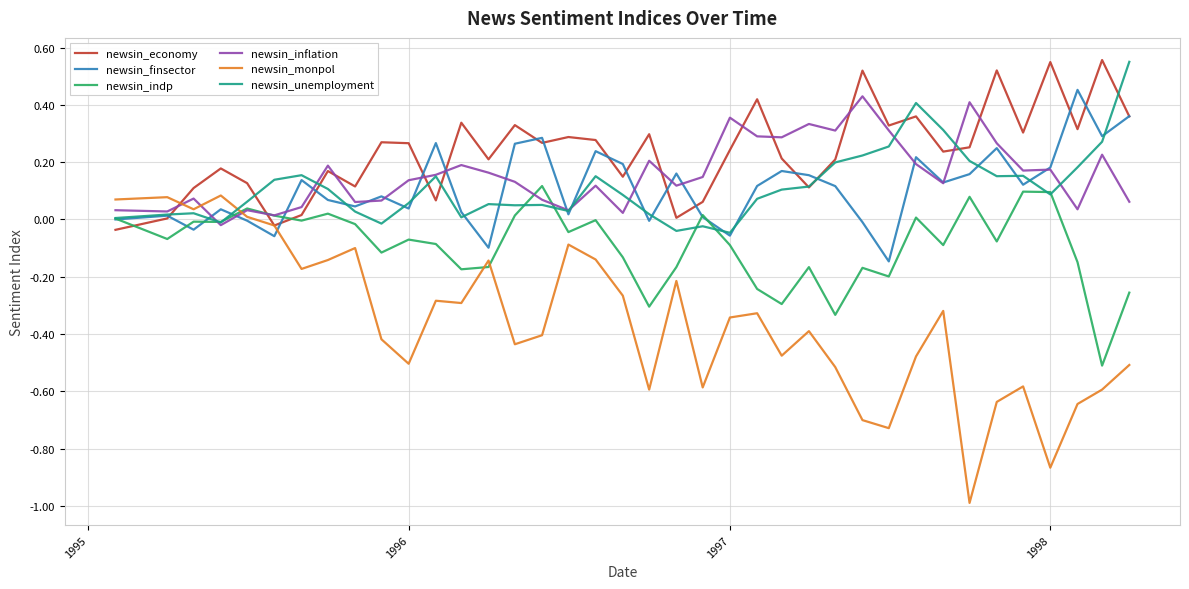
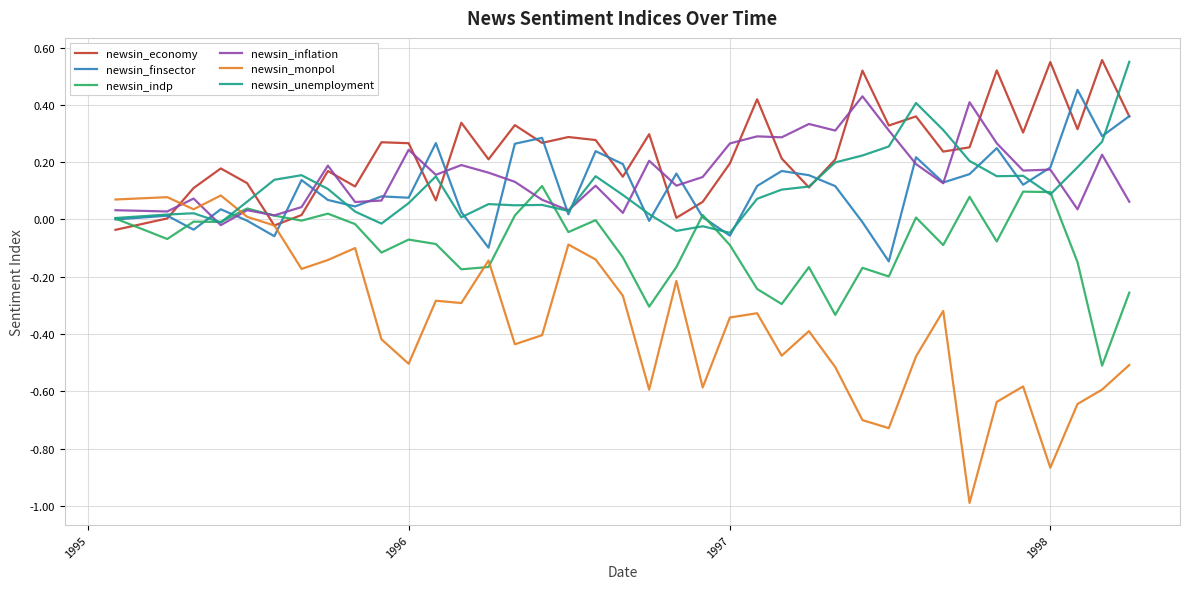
newsin_finsector, 1996: 0.04 -> 0.08
newsin_inflation, 1996: 0.14 -> 0.24
newsin_economy, 1997: 0.24 -> 0.20
newsin_inflation, 1997: 0.36 -> 0.27
